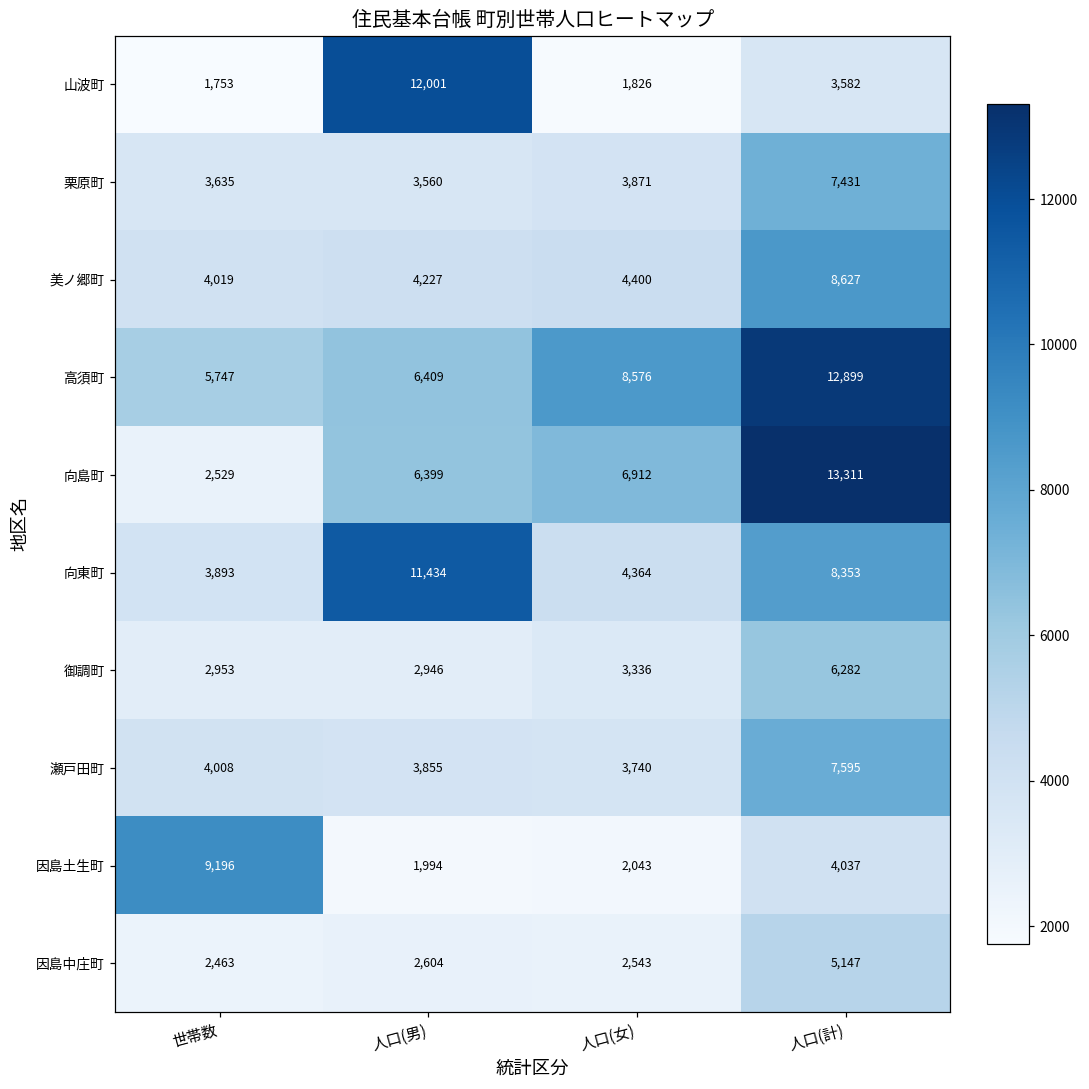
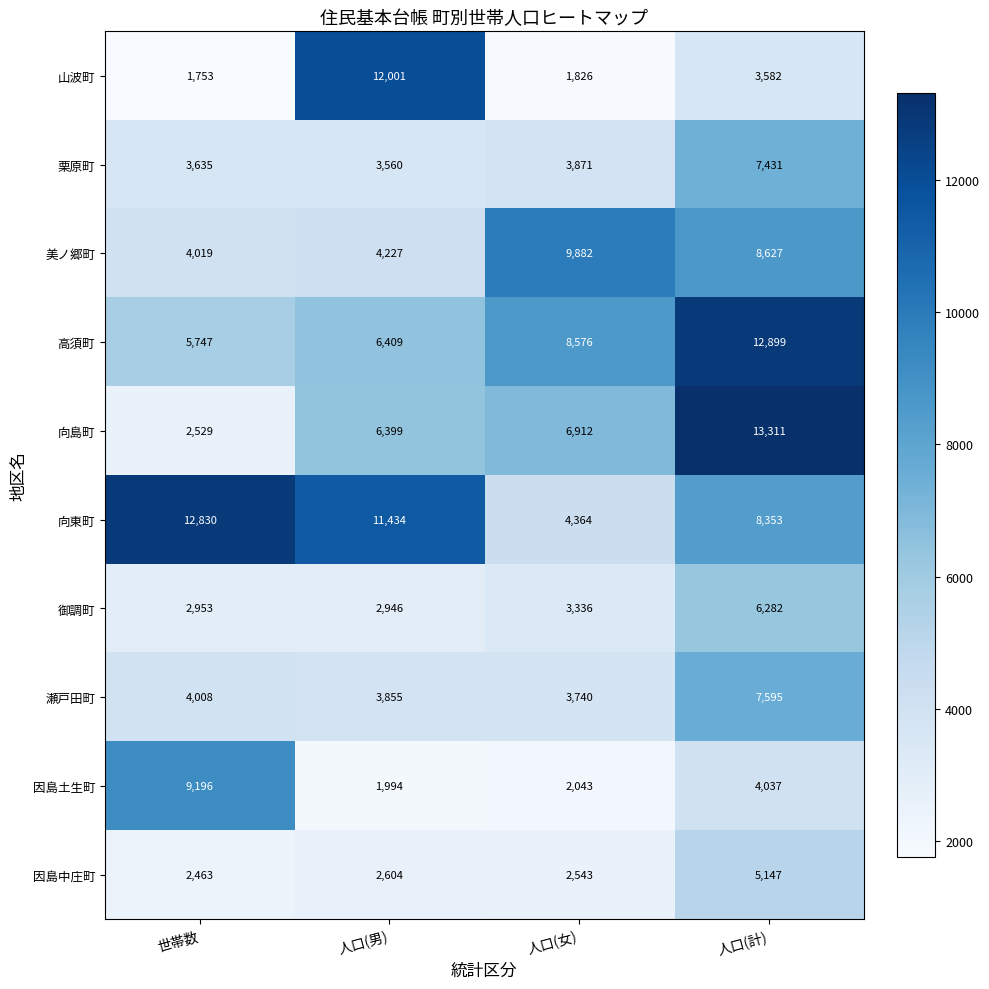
美ノ郷町, 人口(女): 4,400 -> 9,882
向東町, 世帯数: 3,893 -> 12,830
